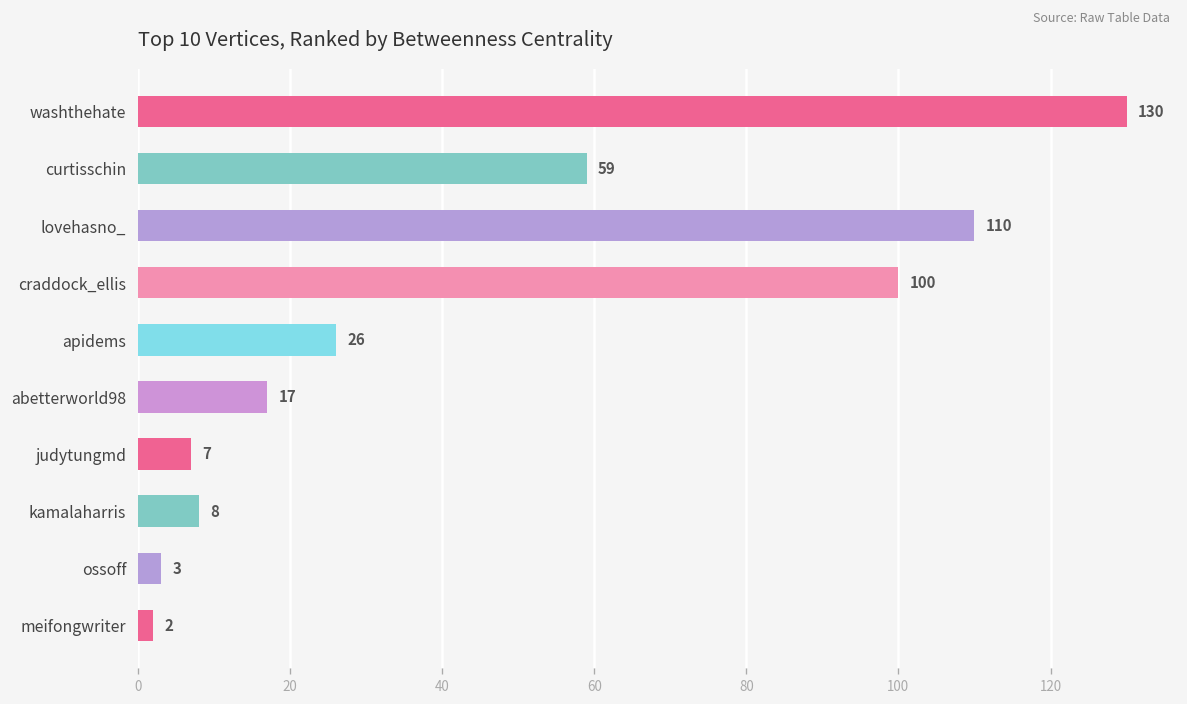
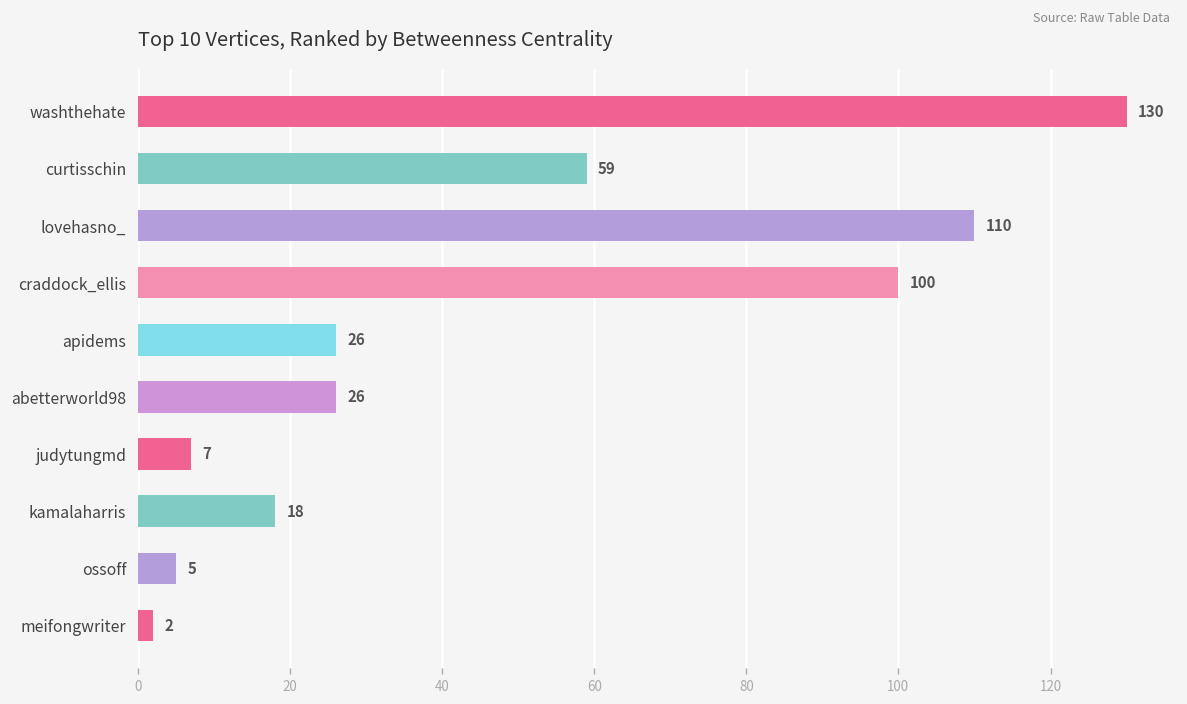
abetterworld98: 17 -> 26
kamalaharris: 8 -> 18
ossoff: 3 -> 5
